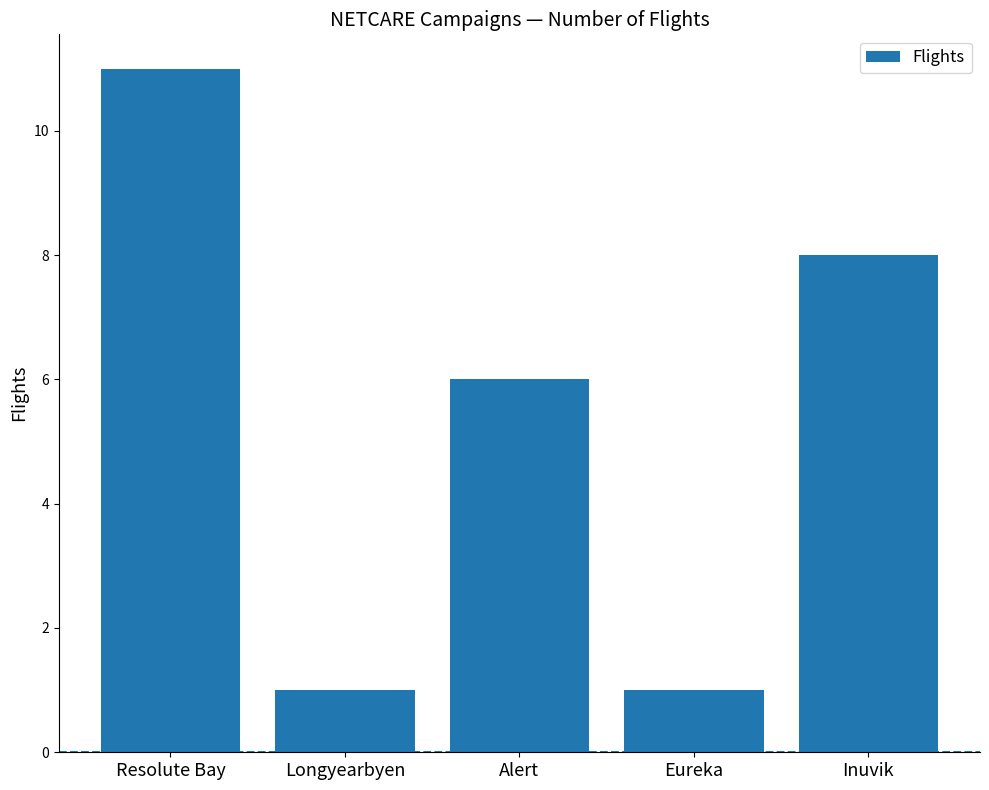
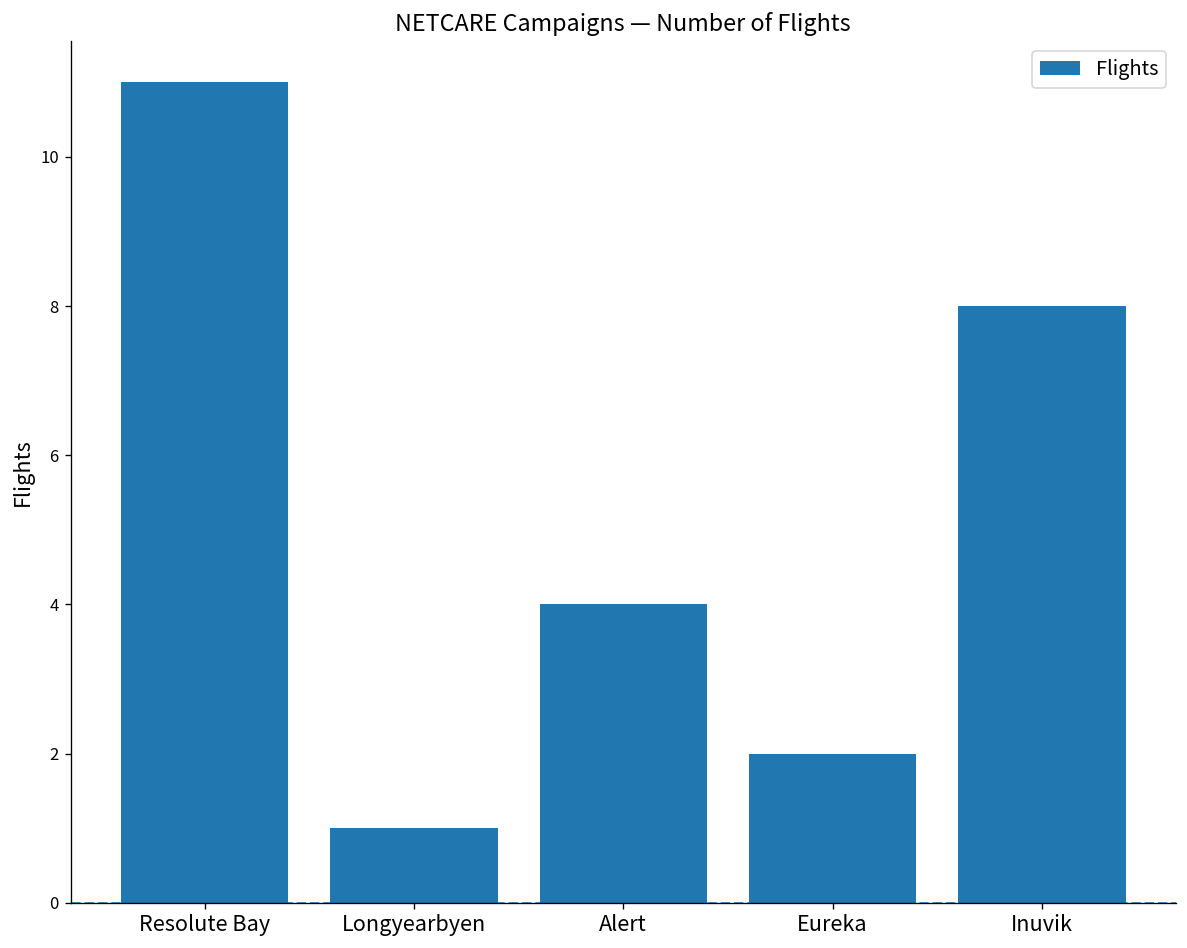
Alert: 6 -> 4
Eureka: 1 -> 2
